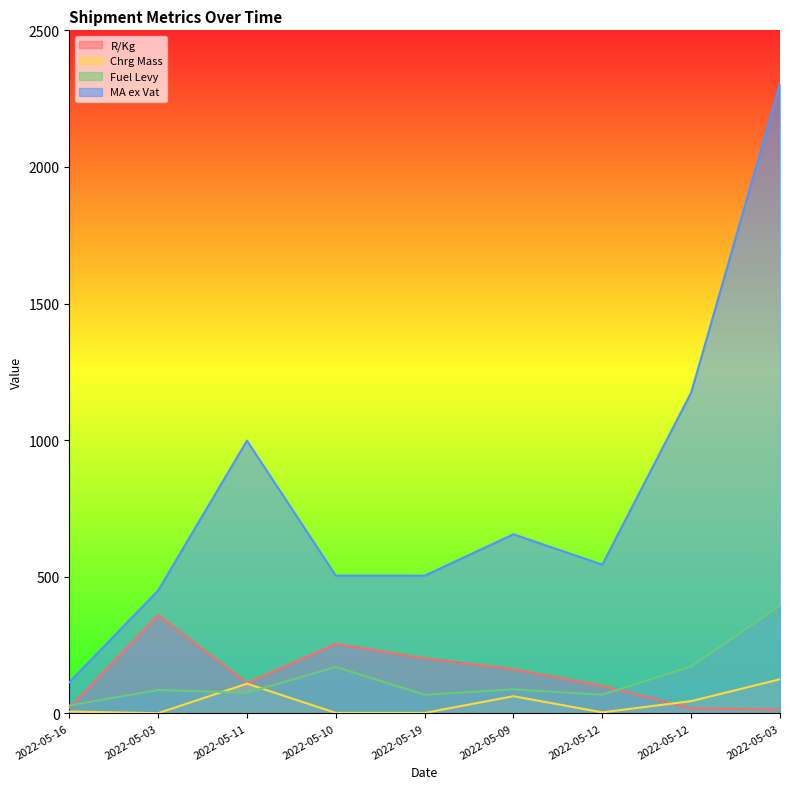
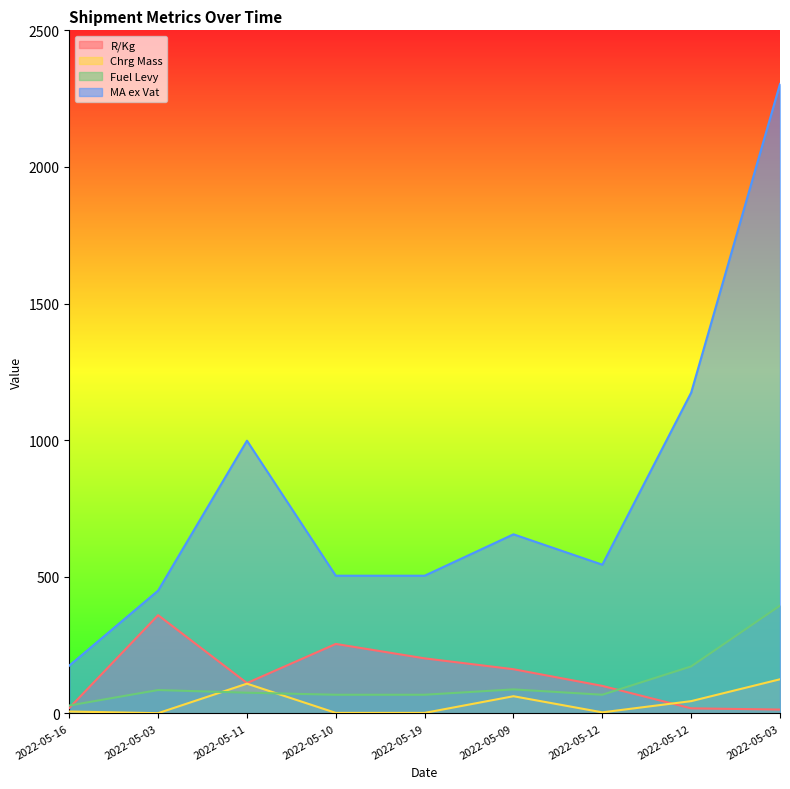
MA ex Vat, 2022-05-16: 110 -> 180
Fuel Levy, 2022-05-10: 170 -> 70
